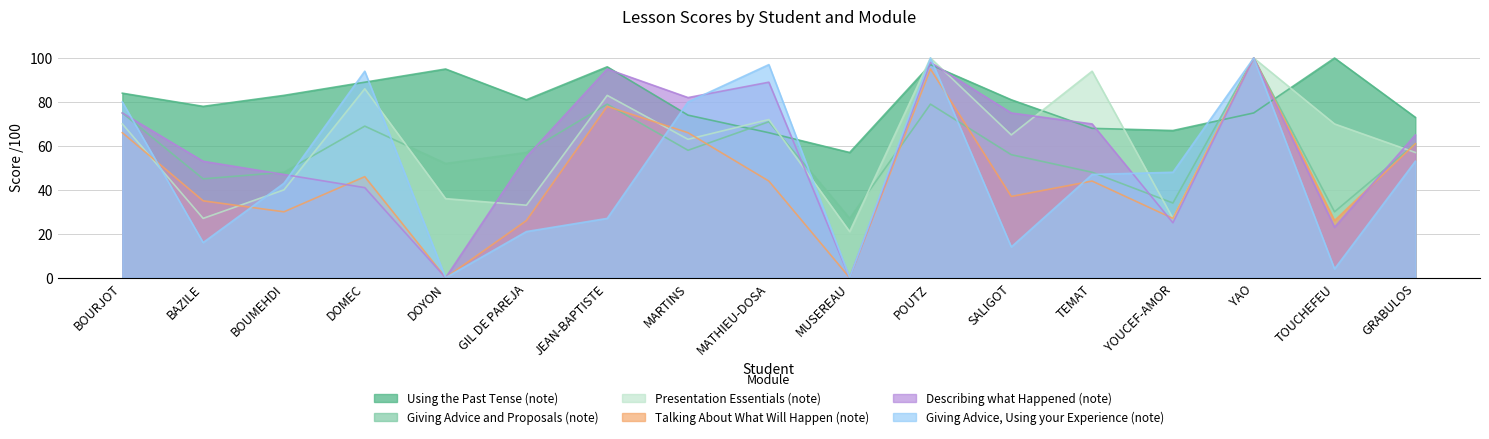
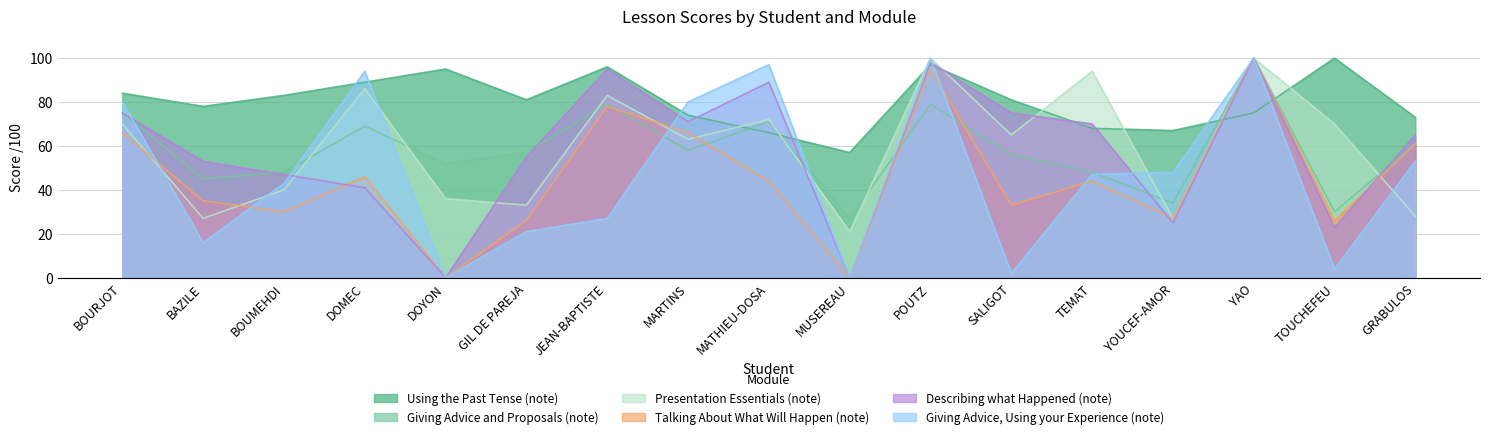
Describing what Happened (note), MARTINS: 82 -> 71
Talking About What Will Happen (note), SALIGOT: 37 -> 33
Giving Advice, Using your Experience (note), SALIGOT: 14 -> 2
Presentation Essentials (note), GRABULOS: 57 -> 28
